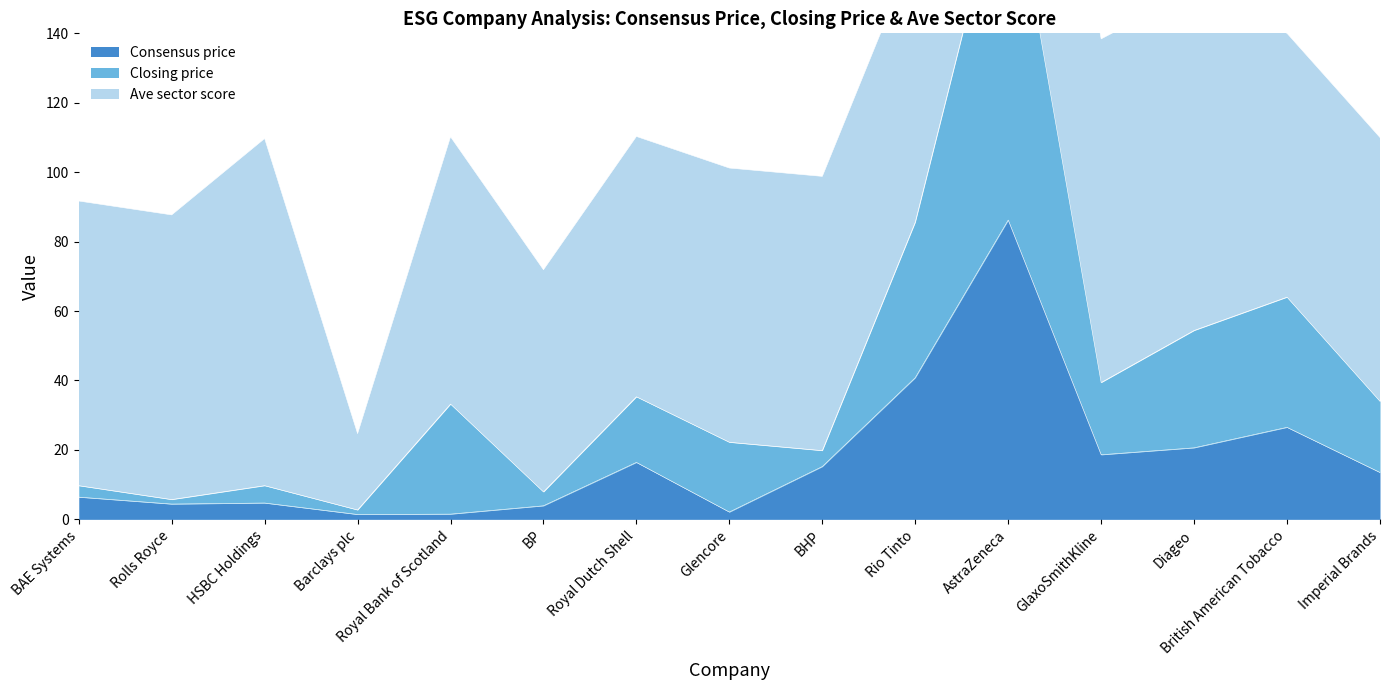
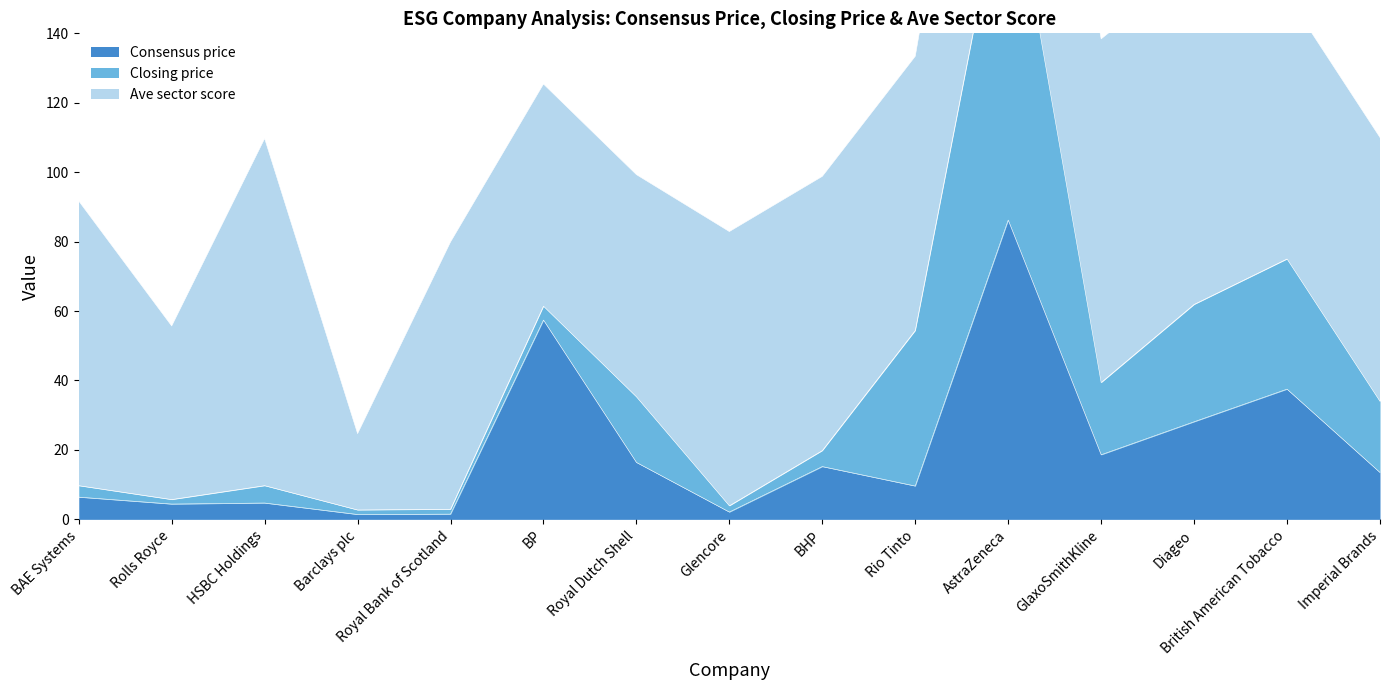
Ave sector score, Rolls Royce: 82 -> 50
Closing price, Royal Bank of Scotland: 32 -> 1
Consensus price, BP: 4 -> 57
Ave sector score, Royal Dutch Shell: 75 -> 64
Closing price, Glencore: 20 -> 2
Consensus price, Rio Tinto: 41 -> 10
Consensus price, Diageo: 21 -> 28
Consensus price, British American Tobacco: 27 -> 38
